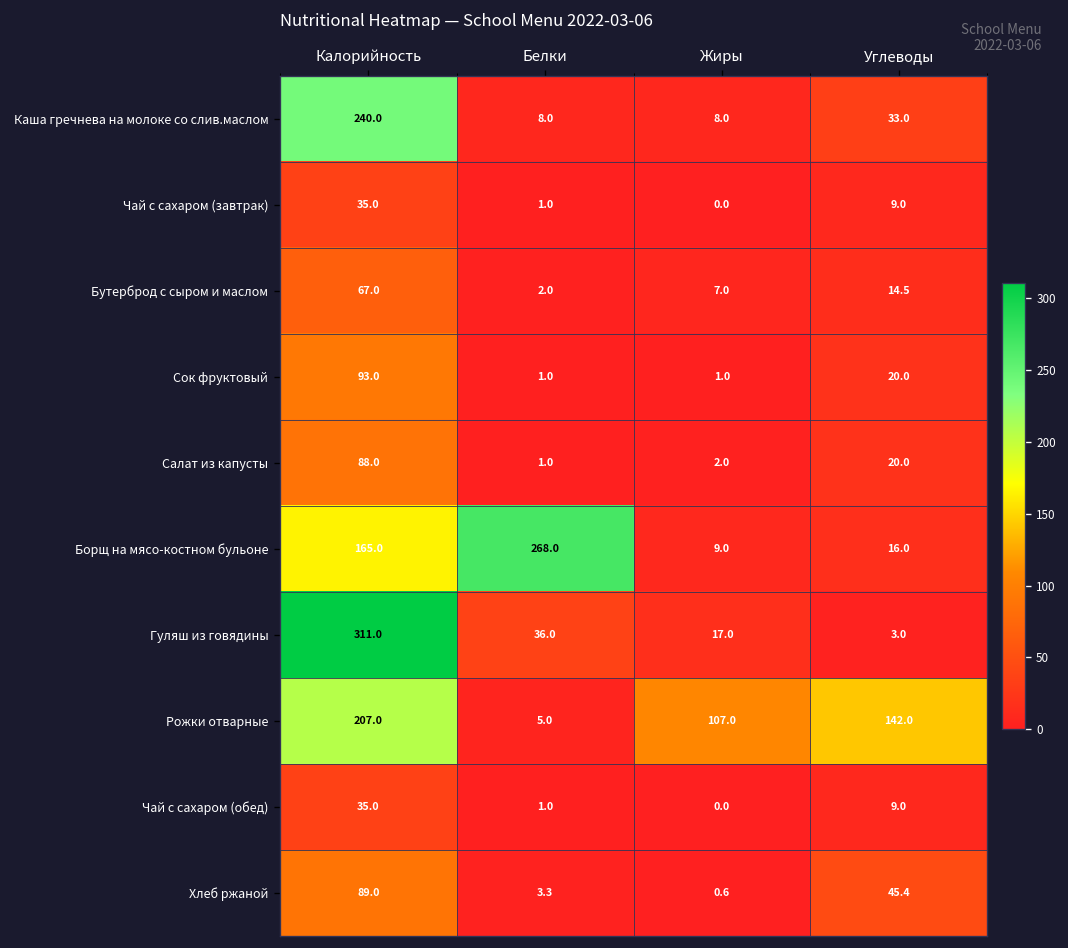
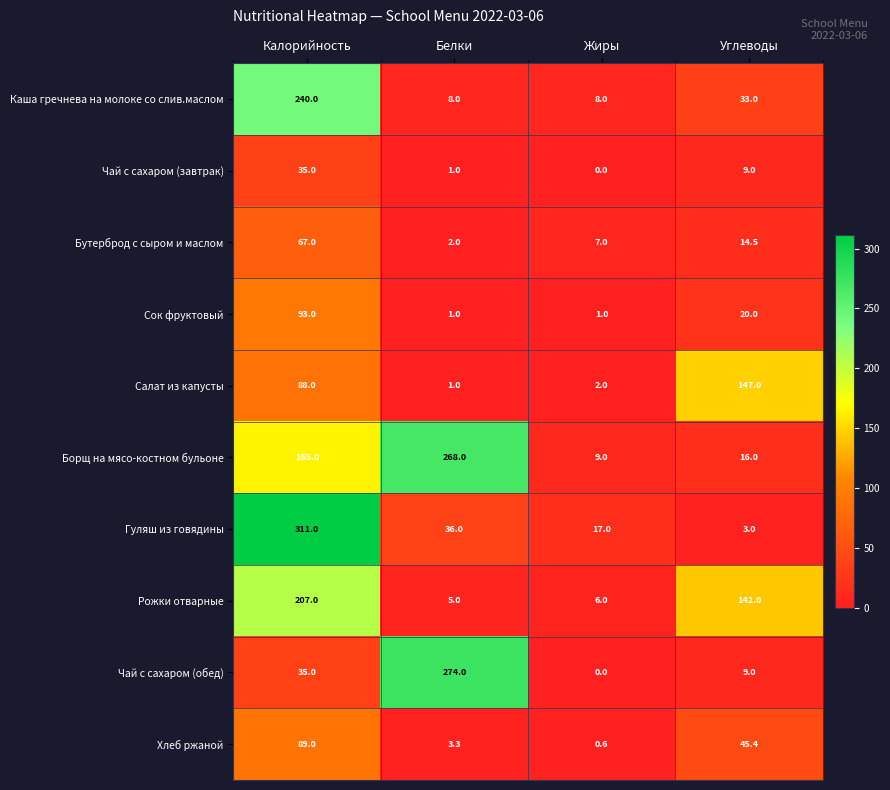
Салат из капусты, Углеводы: 20.0 -> 147.0
Рожки отварные, Жиры: 107.0 -> 6.0
Чай с сахаром (обед), Белки: 1.0 -> 274.0
